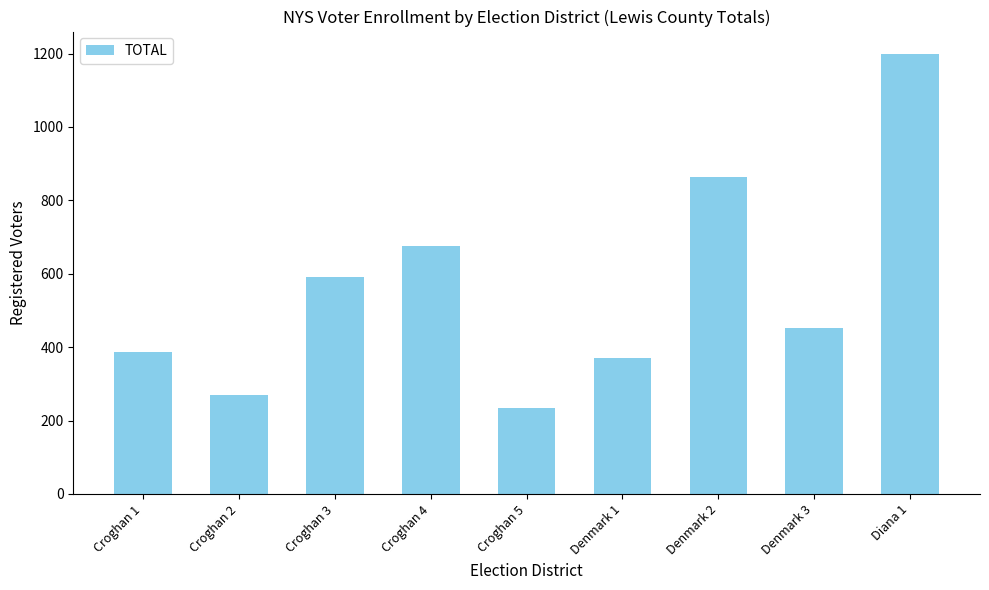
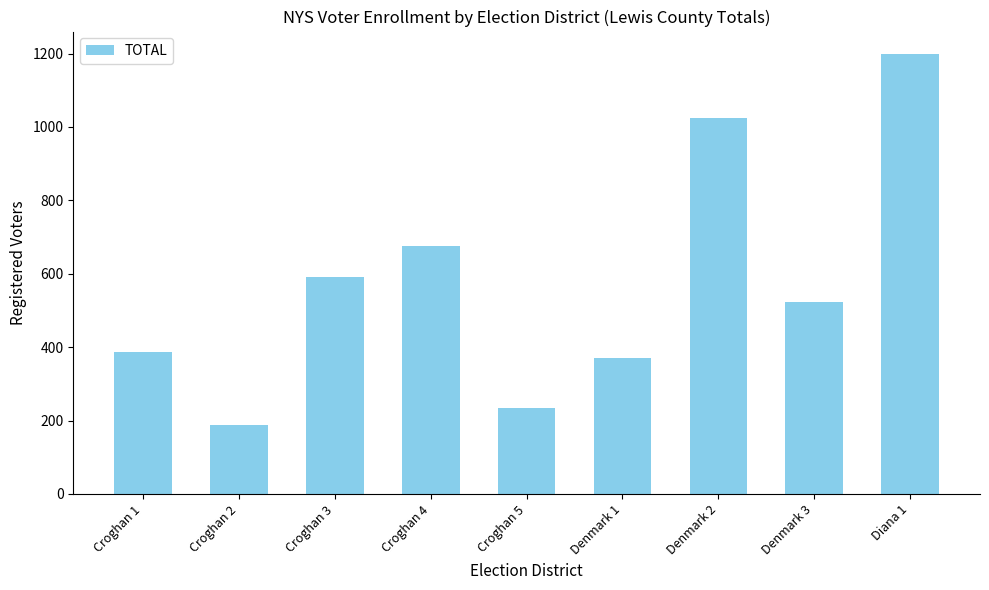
Croghan 2: 270 -> 190
Denmark 2: 860 -> 1020
Denmark 3: 450 -> 520
